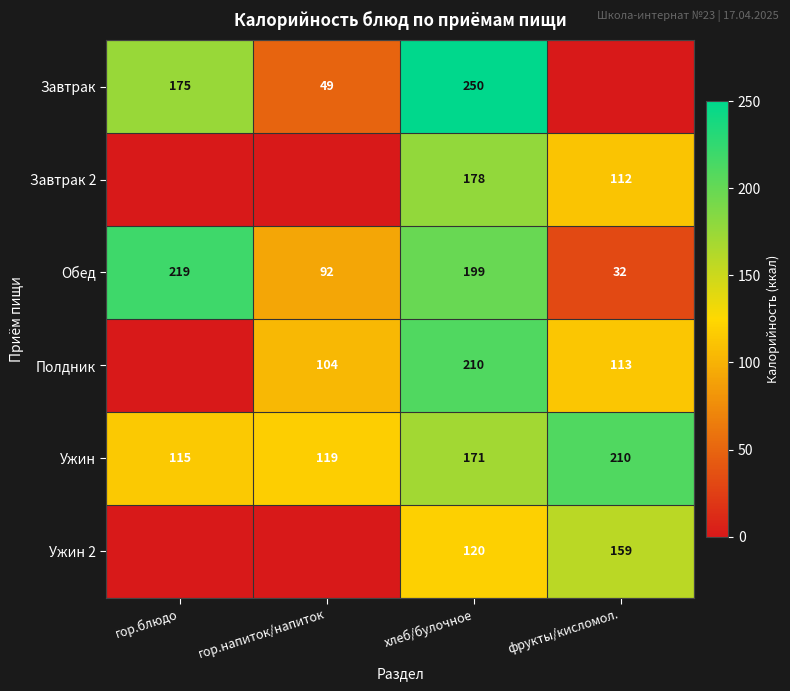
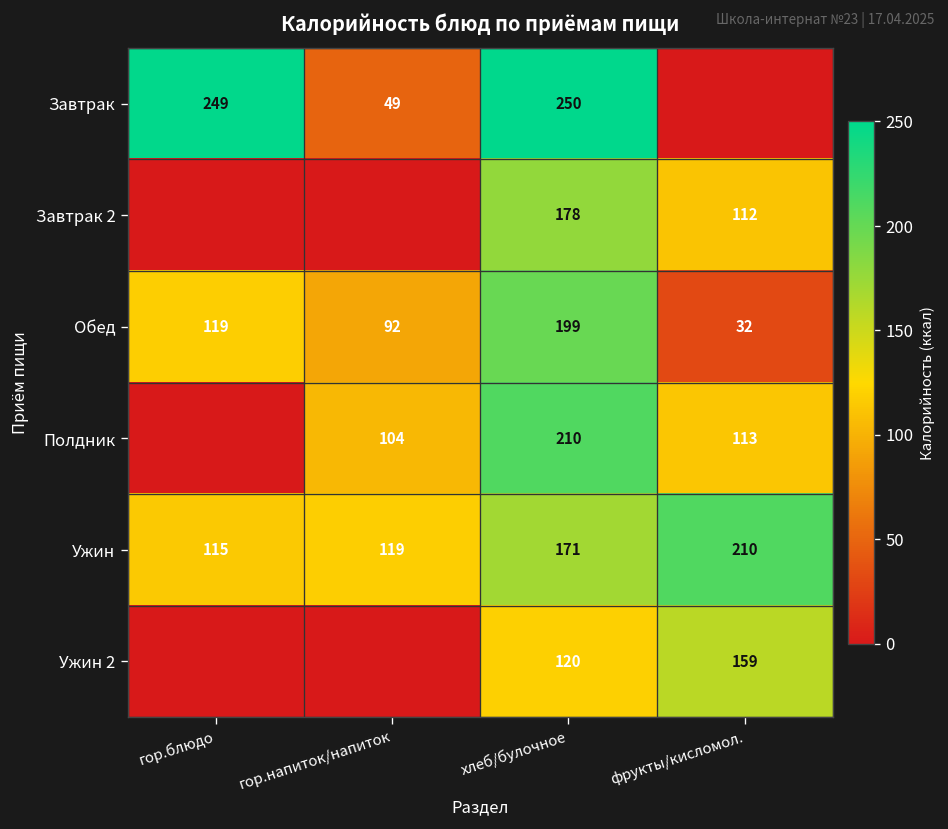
Завтрак, гор.блюдо: 175 -> 249
Обед, гор.блюдо: 219 -> 119
